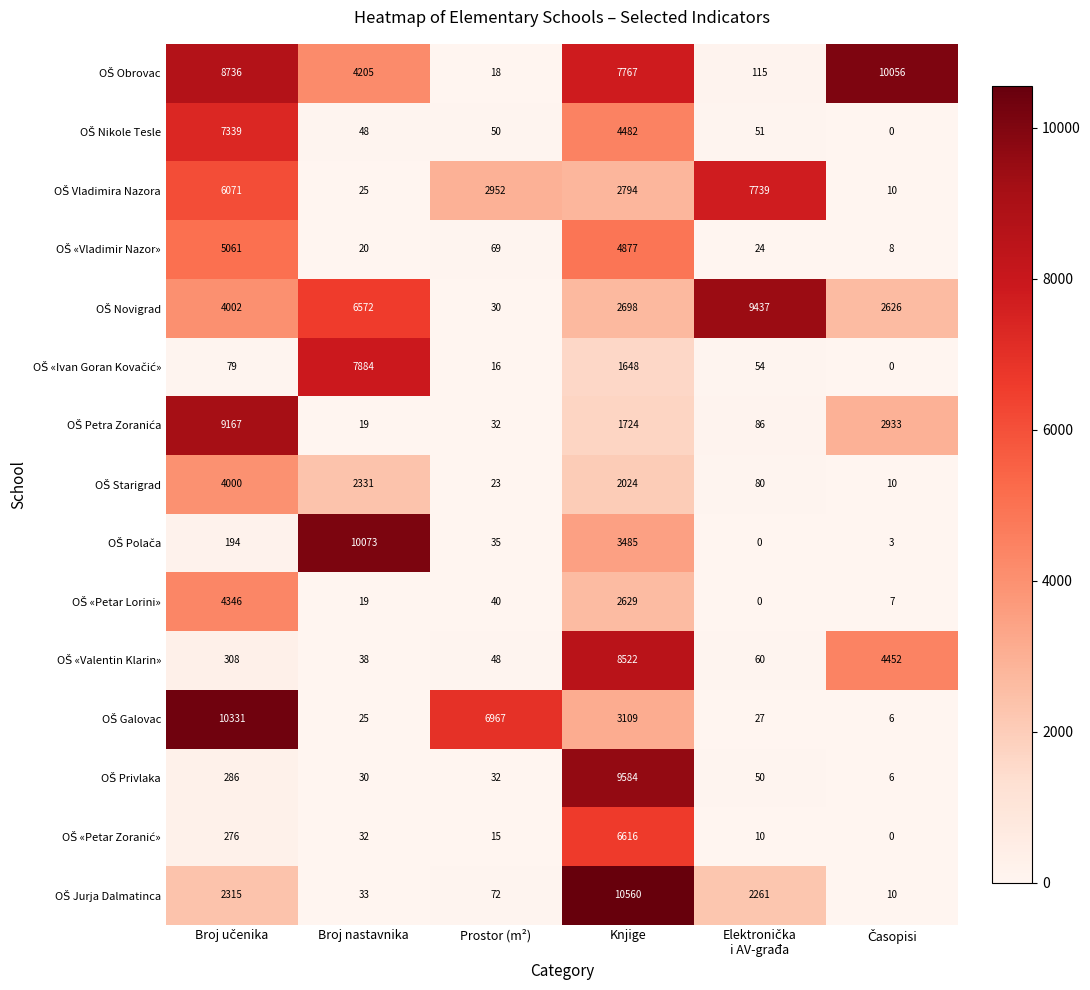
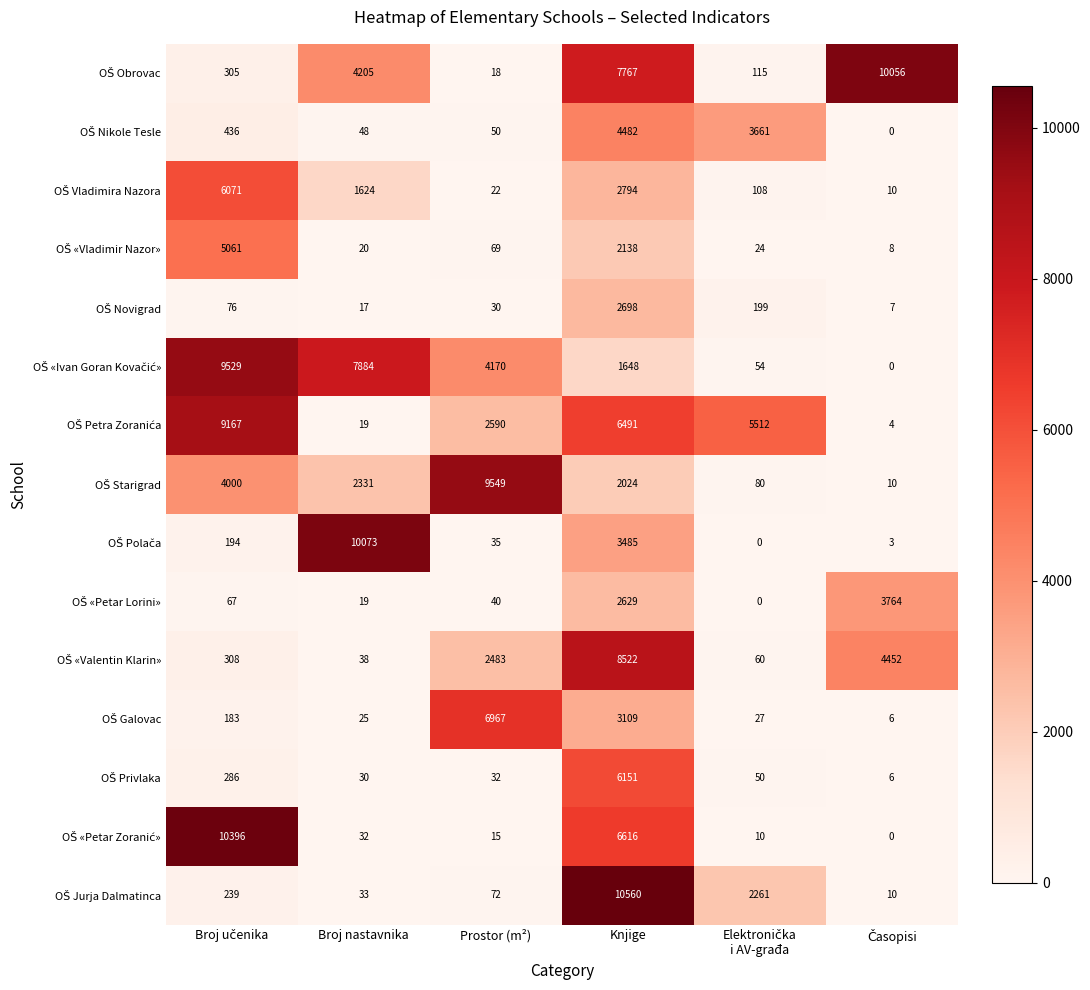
OŠ Obrovac, Broj učenika: 8736 -> 305
OŠ Nikole Tesle, Broj učenika: 7339 -> 436
OŠ Nikole Tesle, Elektronička i AV-građa: 51 -> 3661
OŠ Vladimira Nazora, Broj nastavnika: 25 -> 1624
OŠ Vladimira Nazora, Prostor (m²): 2952 -> 22
OŠ Vladimira Nazora, Elektronička i AV-građa: 7739 -> 108
OŠ «Vladimir Nazor», Knjige: 4877 -> 2138
OŠ Novigrad, Broj učenika: 4002 -> 76
OŠ Novigrad, Broj nastavnika: 6572 -> 17
OŠ Novigrad, Elektronička i AV-građa: 9437 -> 199
OŠ Novigrad, Časopisi: 2626 -> 7
OŠ «Ivan Goran Kovačić», Broj učenika: 79 -> 9529
OŠ «Ivan Goran Kovačić», Prostor (m²): 16 -> 4170
OŠ Petra Zoranića, Prostor (m²): 32 -> 2590
OŠ Petra Zoranića, Knjige: 1724 -> 6491
OŠ Petra Zoranića, Elektronička i AV-građa: 86 -> 5512
OŠ Petra Zoranića, Časopisi: 2933 -> 4
OŠ Starigrad, Prostor (m²): 23 -> 9549
OŠ «Petar Lorini», Broj učenika: 4346 -> 67
OŠ «Petar Lorini», Časopisi: 7 -> 3764
OŠ «Valentin Klarin», Prostor (m²): 48 -> 2483
OŠ Galovac, Broj učenika: 10331 -> 183
OŠ Privlaka, Knjige: 9584 -> 6151
OŠ «Petar Zoranić», Broj učenika: 276 -> 10396
OŠ Jurja Dalmatinca, Broj učenika: 2315 -> 239
